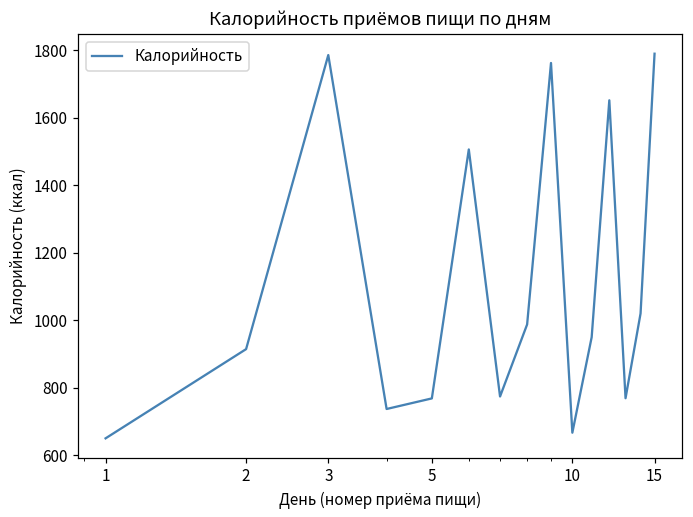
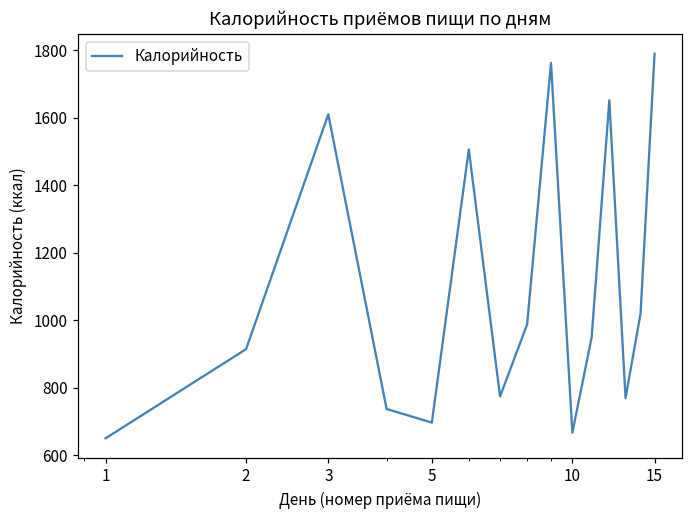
3: 1790 -> 1610
5: 770 -> 700
